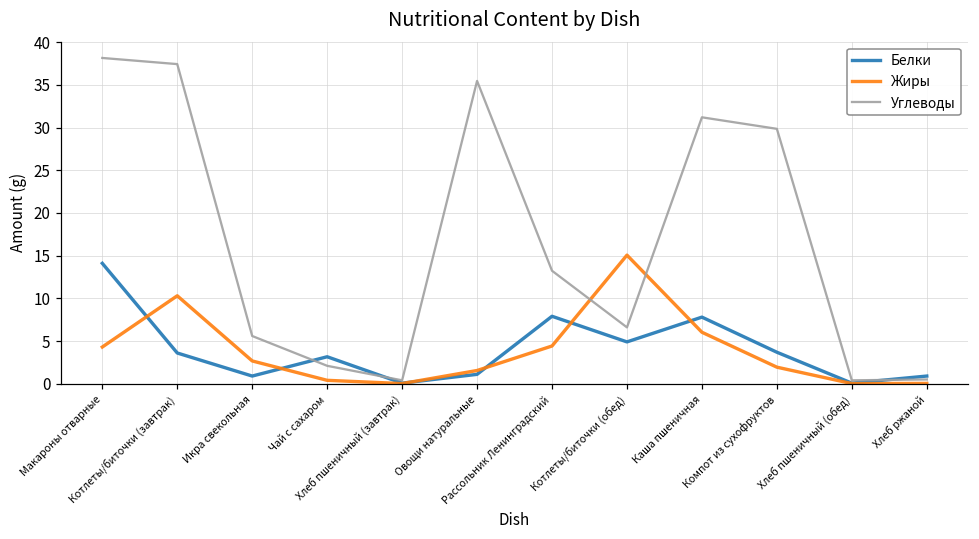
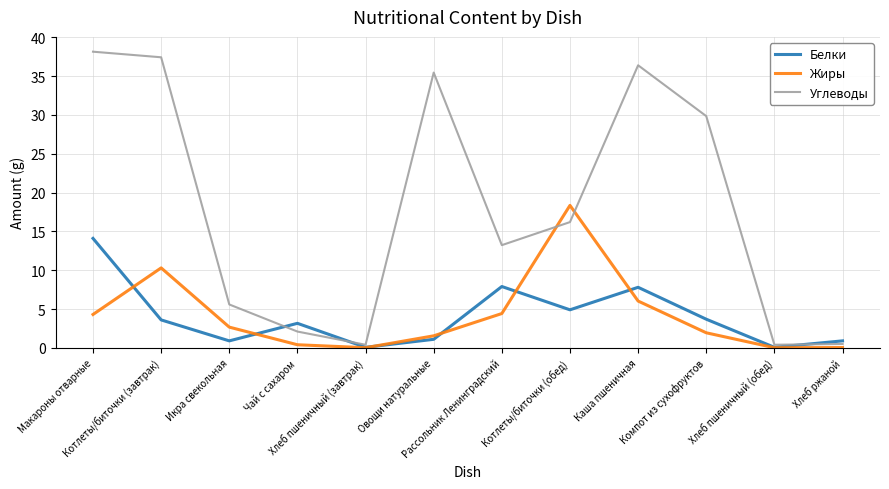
Жиры, Котлеты/биточки (обед): 15 -> 18
Углеводы, Котлеты/биточки (обед): 7 -> 16
Углеводы, Каша пшеничная: 31 -> 36
